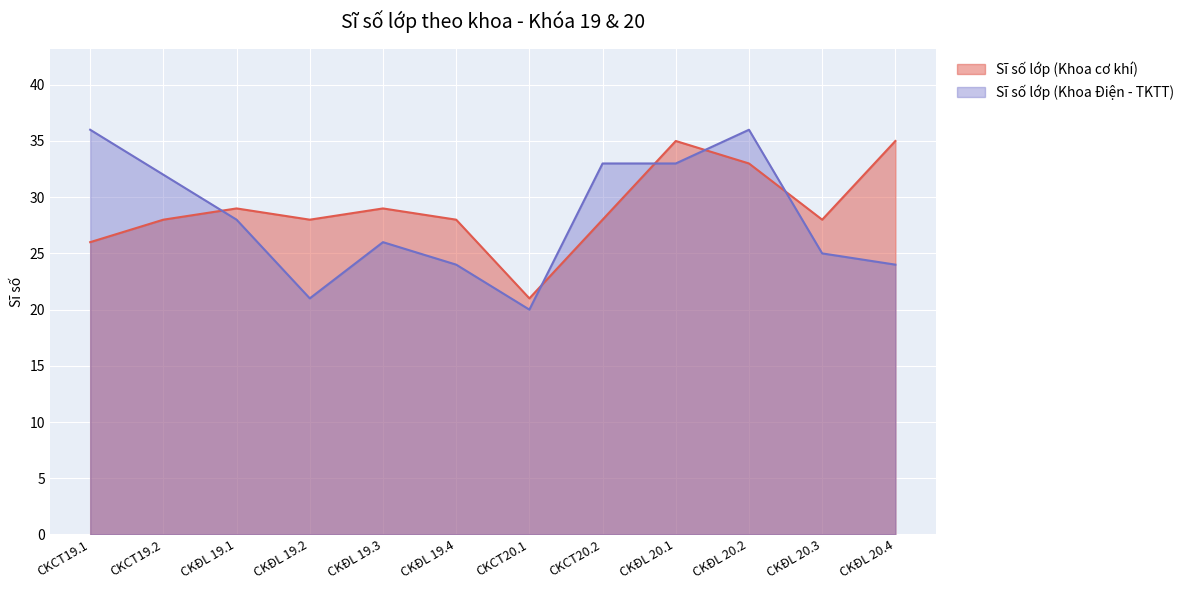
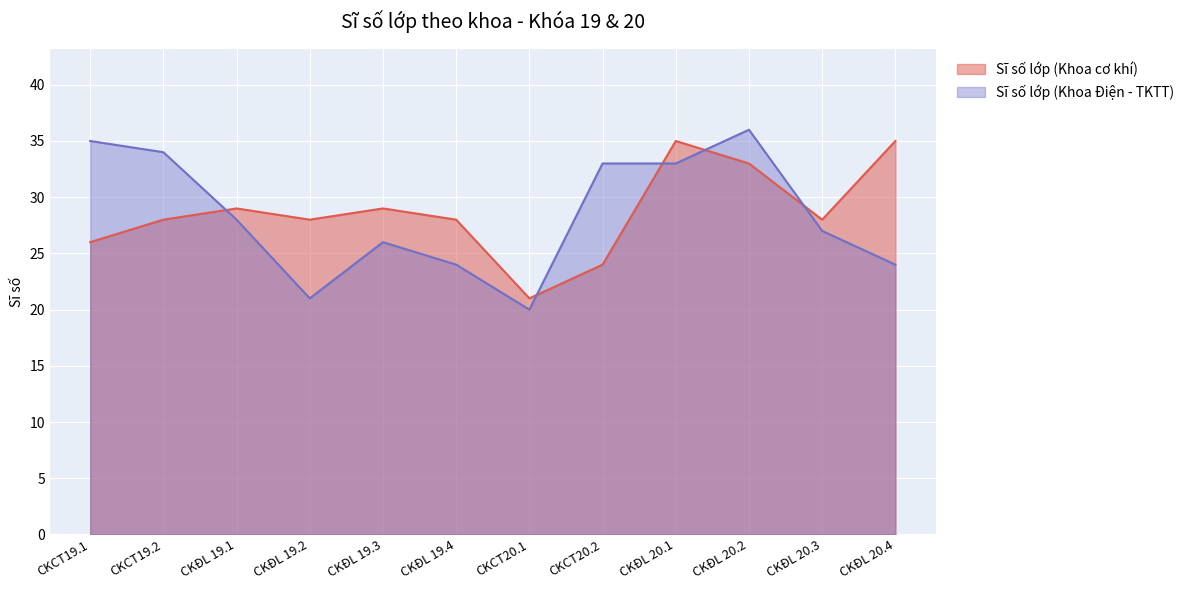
Sĩ số lớp (Khoa Điện - TKTT), CKCT19.1: 36 -> 35
Sĩ số lớp (Khoa Điện - TKTT), CKCT19.2: 32 -> 34
Sĩ số lớp (Khoa cơ khí), CKCT20.2: 28 -> 24
Sĩ số lớp (Khoa Điện - TKTT), CKĐL 20.3: 25 -> 27
